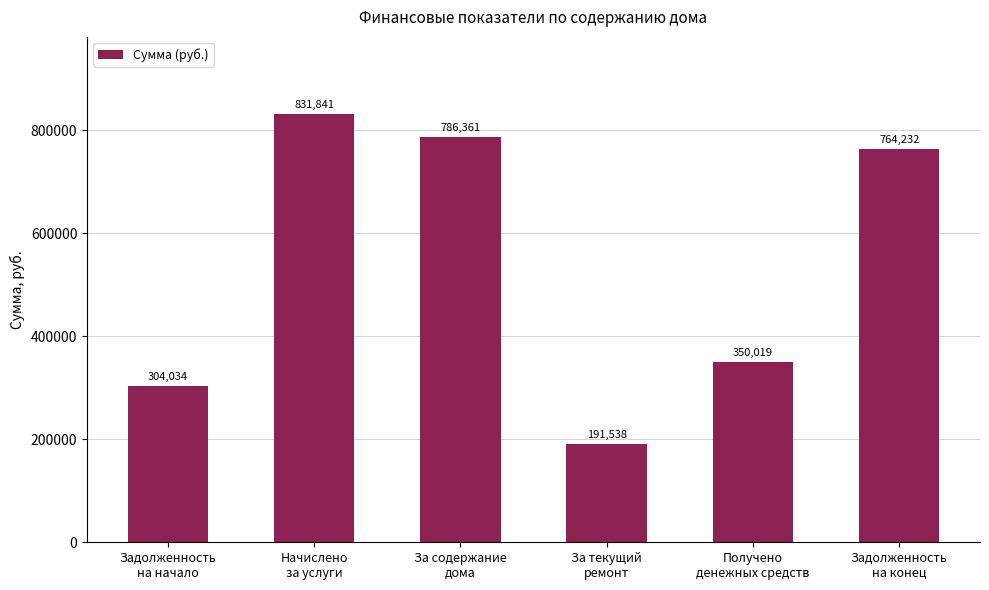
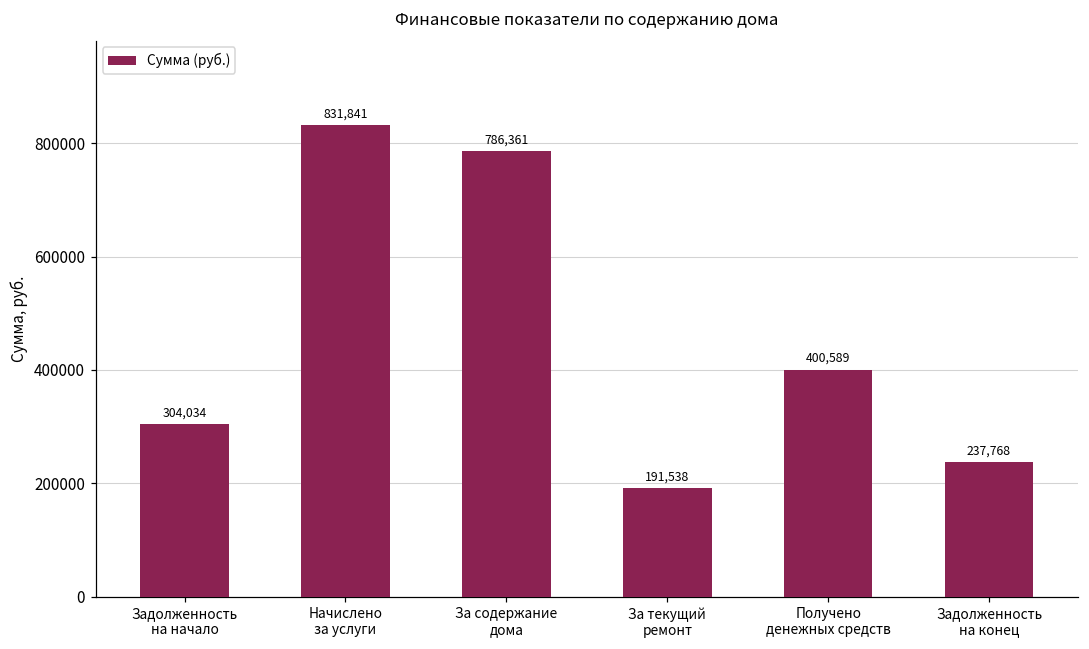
Получено денежных средств: 350,019 -> 400,589
Задолженность на конец: 764,232 -> 237,768
